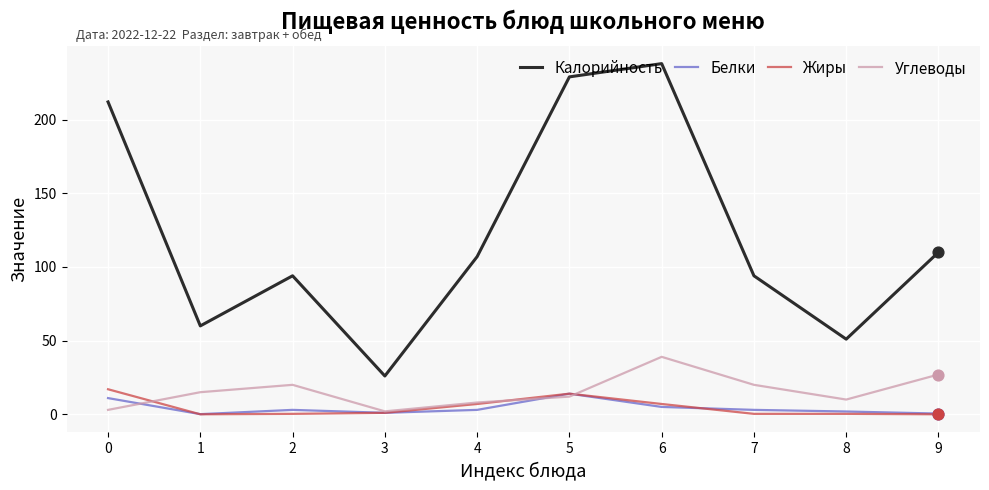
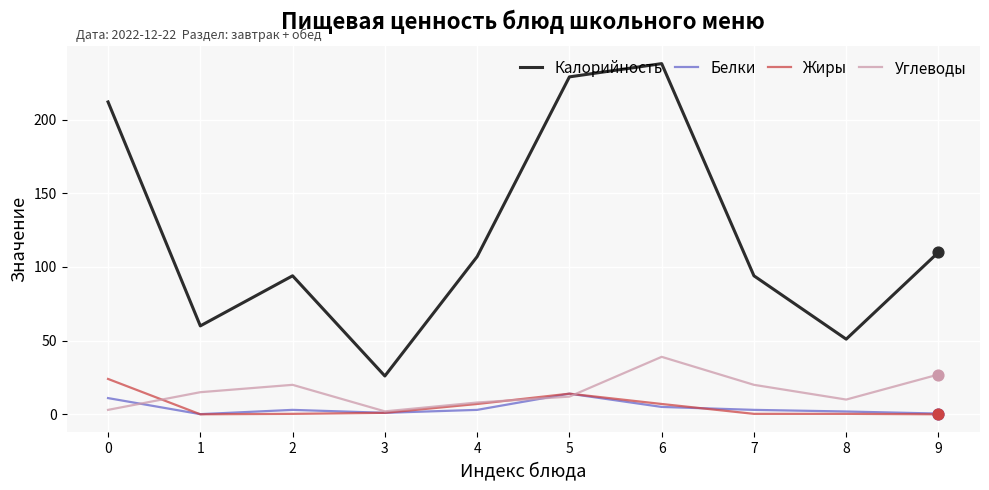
Жиры, 0: 17 -> 24
